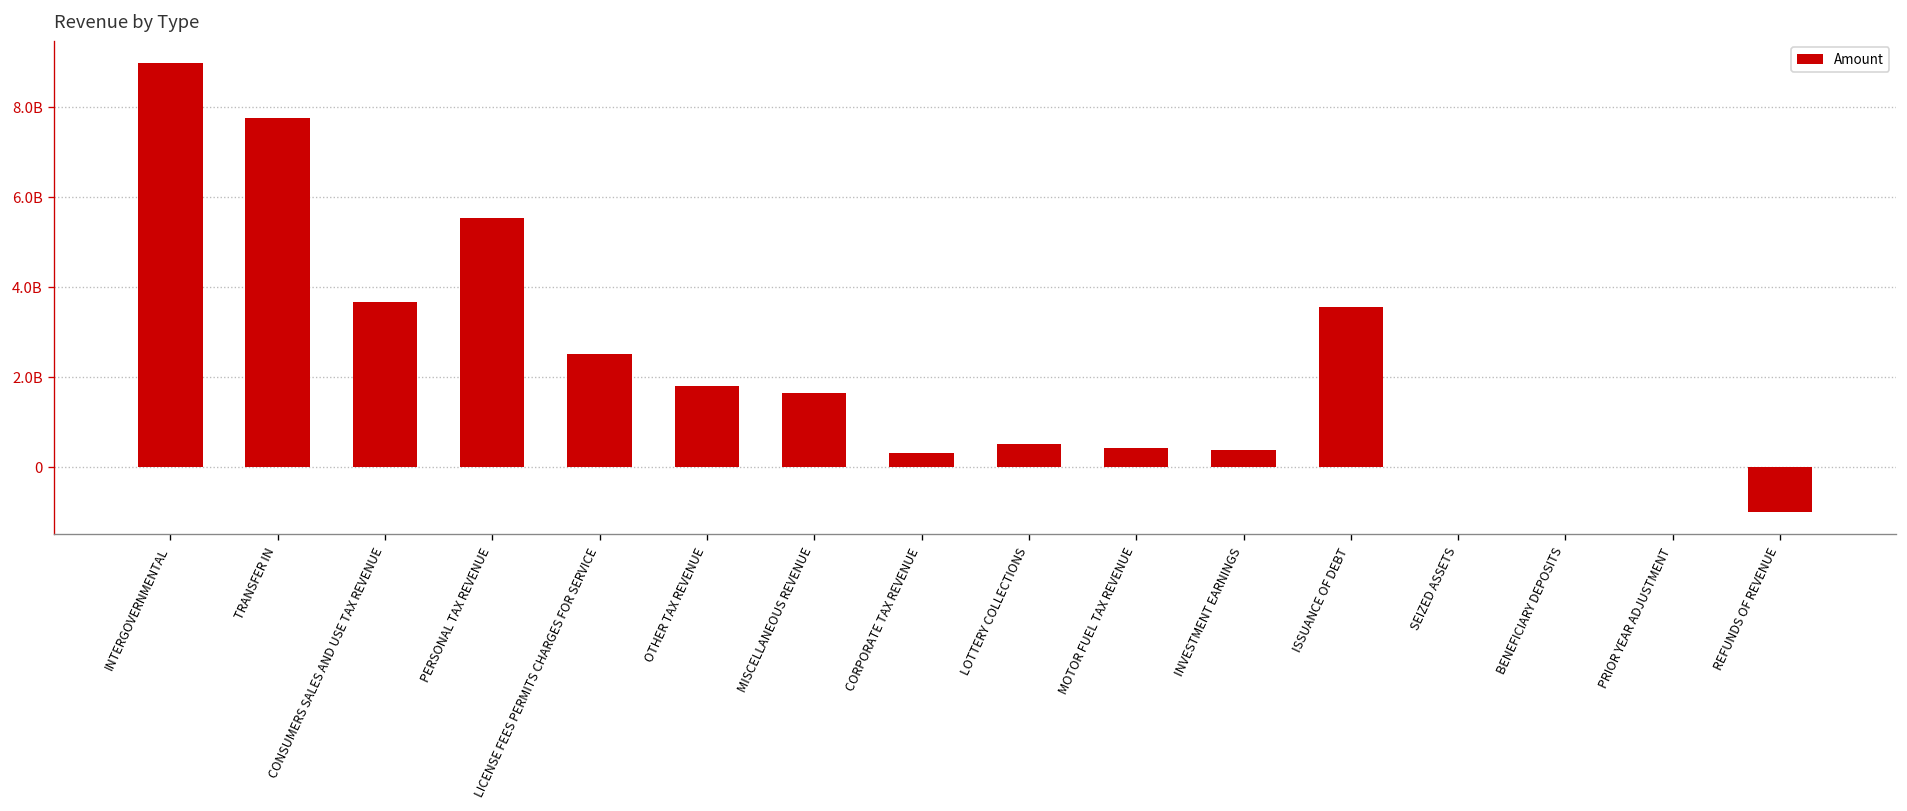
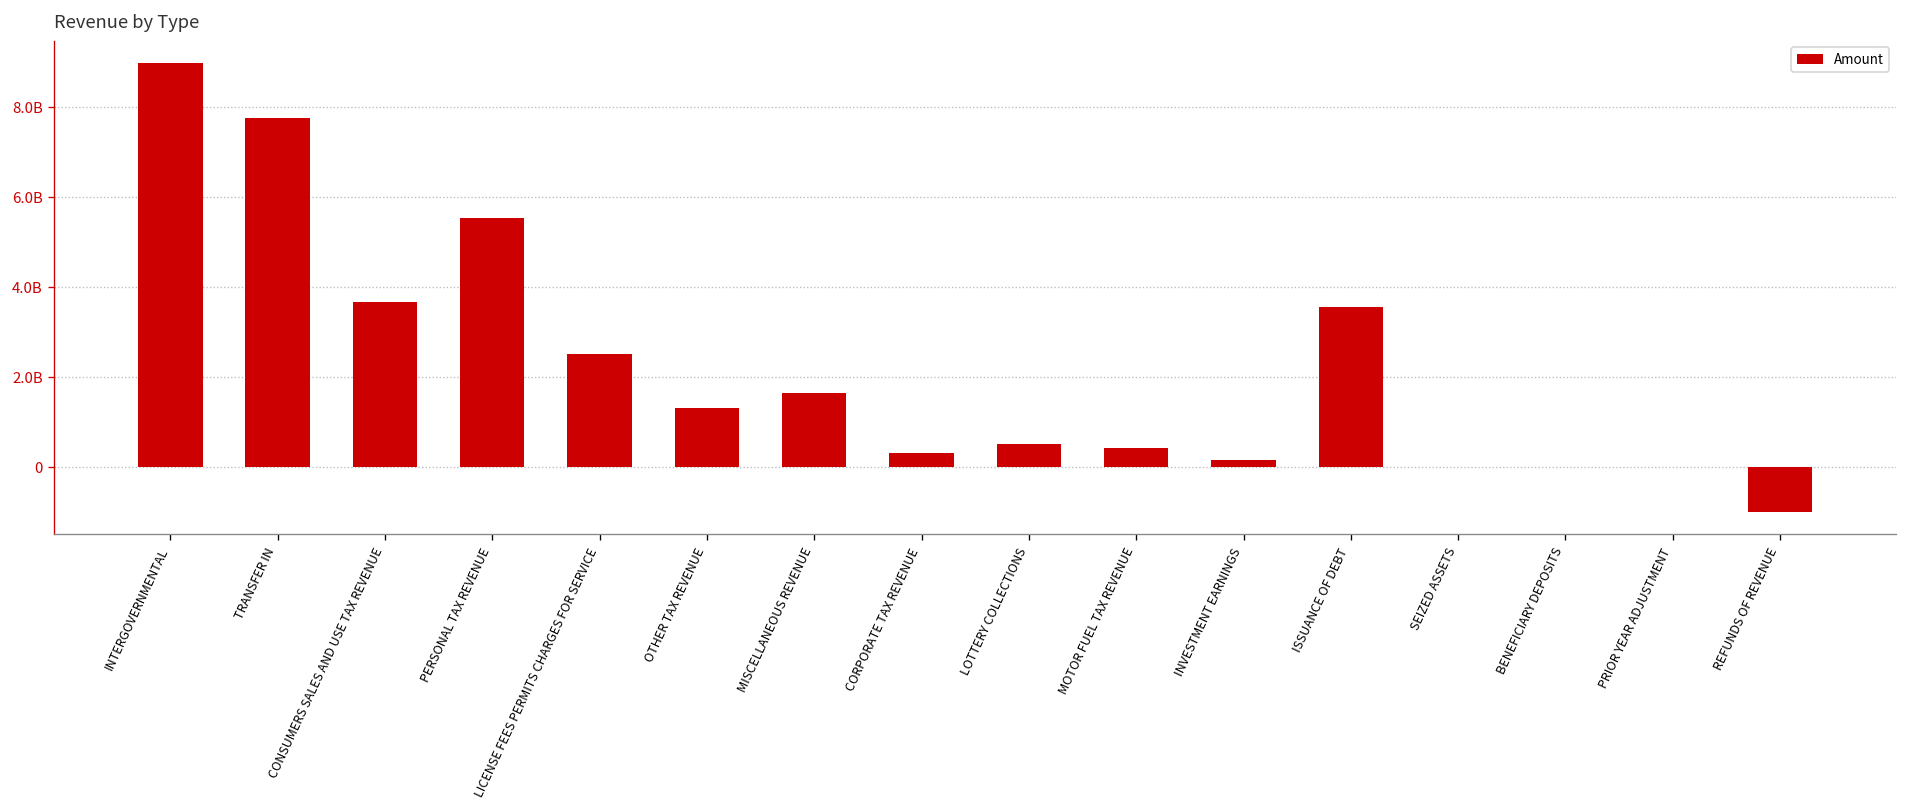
OTHER TAX REVENUE: 1800000000 -> 1300000000
INVESTMENT EARNINGS: 400000000 -> 200000000
